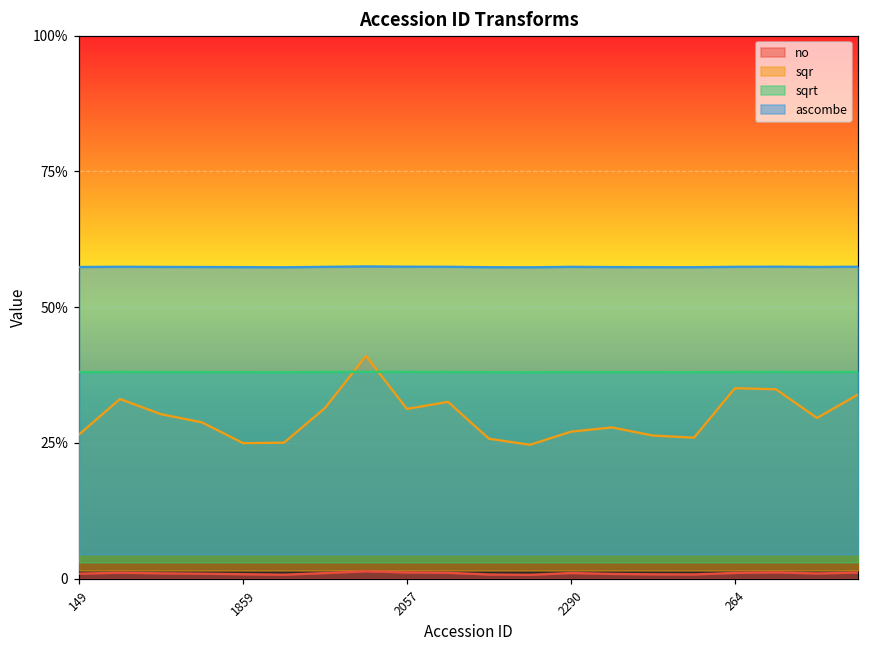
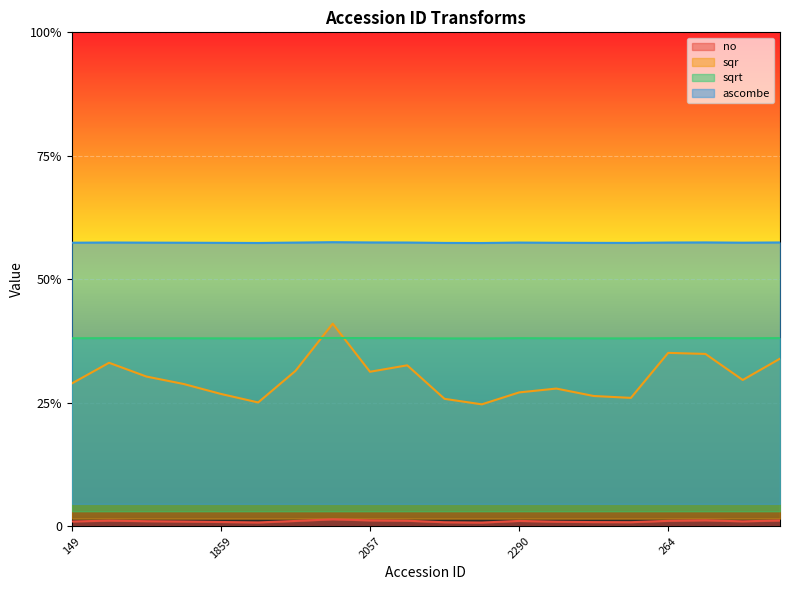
sqr, 149: 27% -> 29%
sqr, 1859: 25% -> 27%
